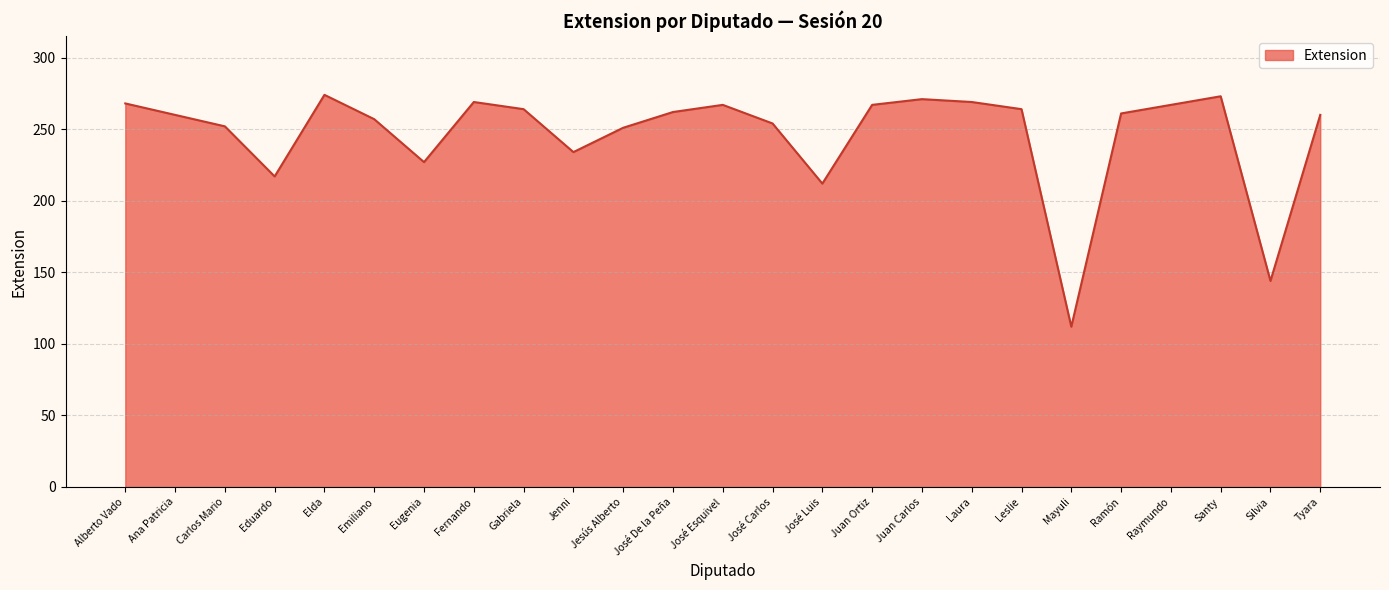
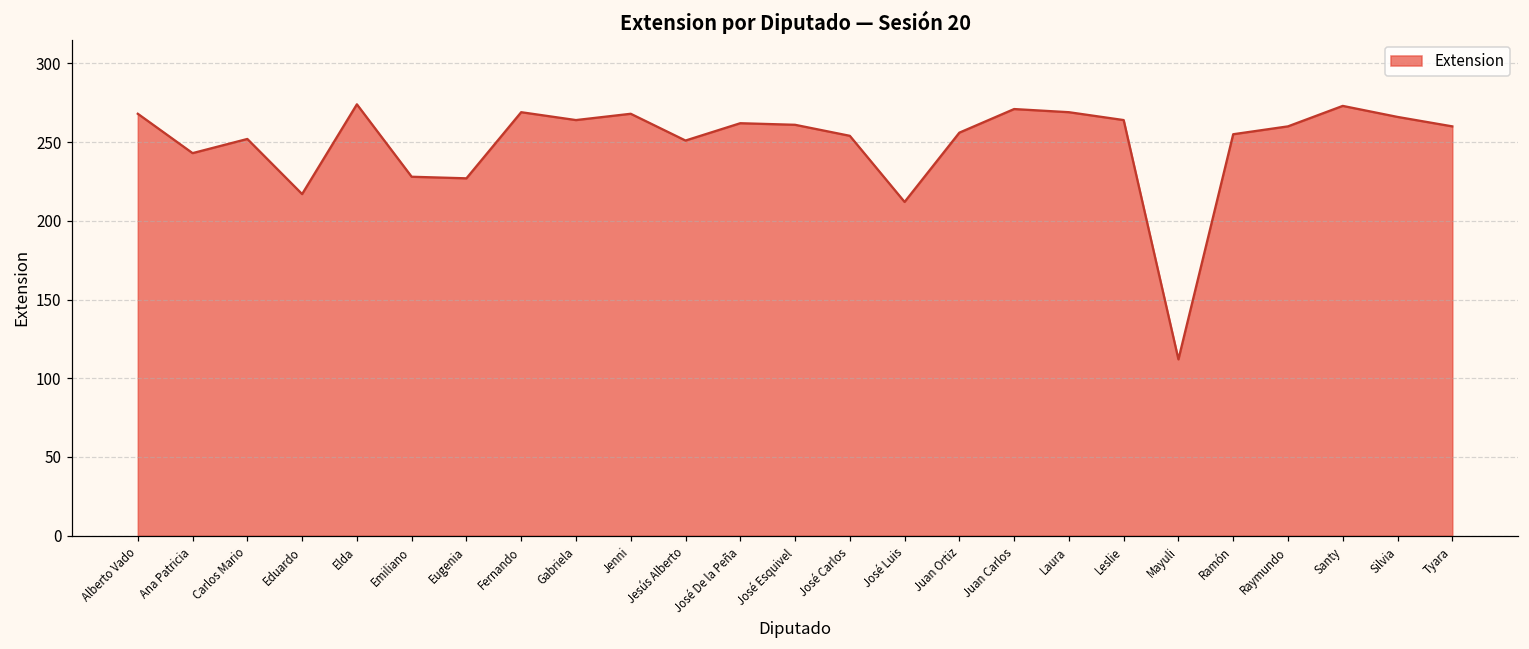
Ana Patricia: 260 -> 243
Emiliano: 257 -> 228
Jenni: 234 -> 268
José Esquivel: 267 -> 261
Juan Ortiz: 267 -> 256
Ramón: 261 -> 255
Raymundo: 267 -> 260
Silvia: 144 -> 266
